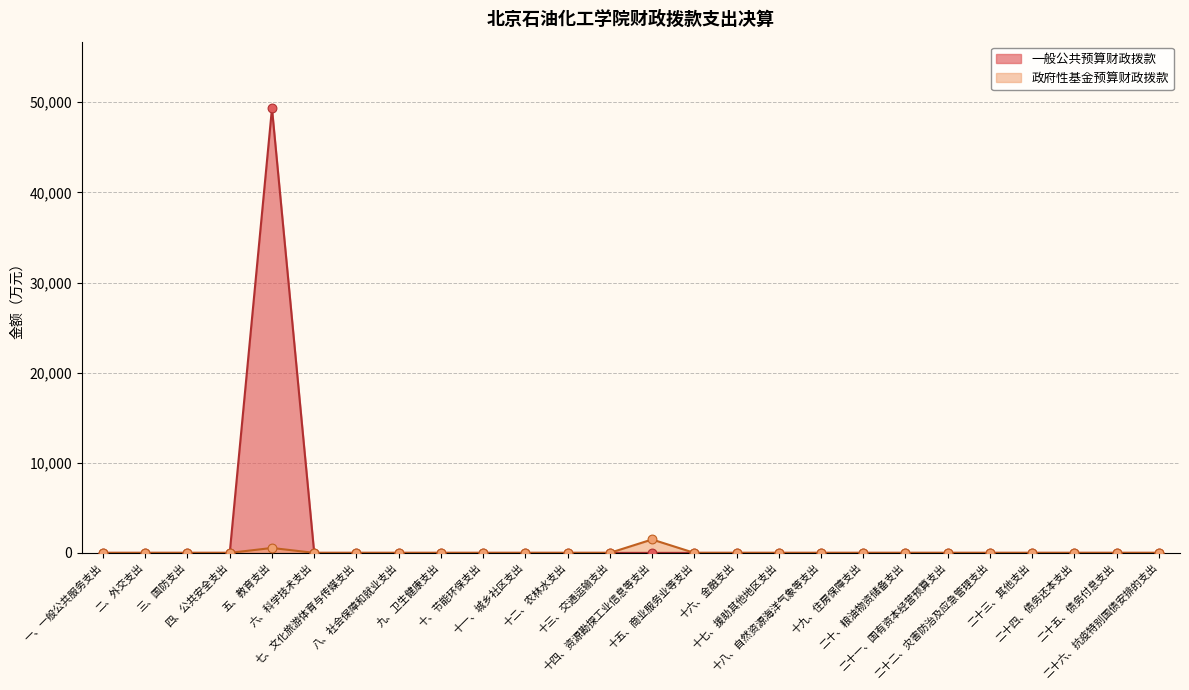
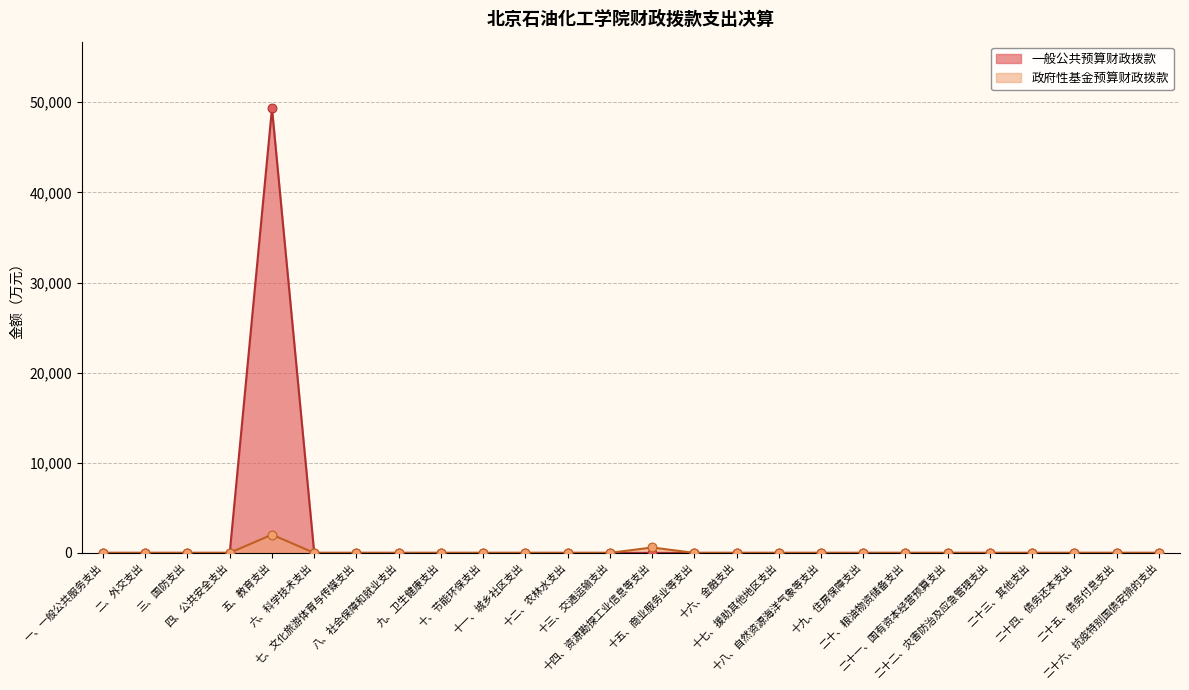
政府性基金预算财政拨款, 五、教育支出: 1,000 -> 2,000
政府性基金预算财政拨款, 十四、资源勘探工业信息等支出: 1,500 -> 600
